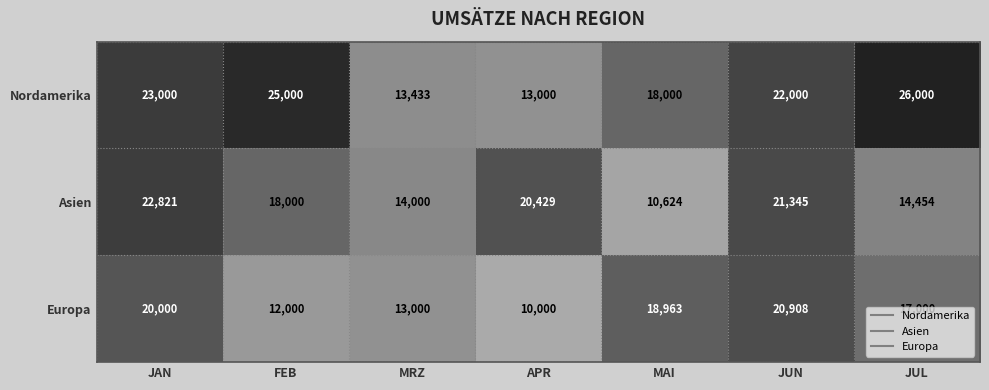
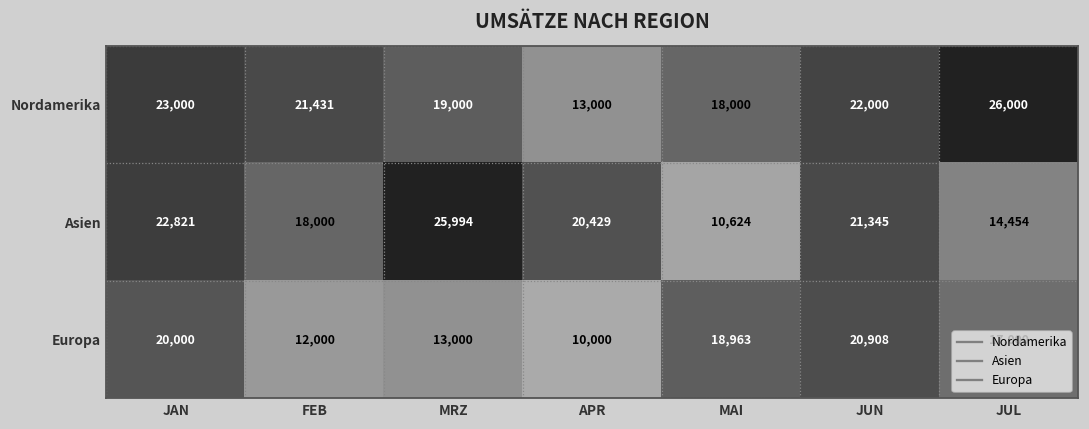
Nordamerika, FEB: 25,000 -> 21,431
Nordamerika, MRZ: 13,433 -> 19,000
Asien, MRZ: 14,000 -> 25,994
